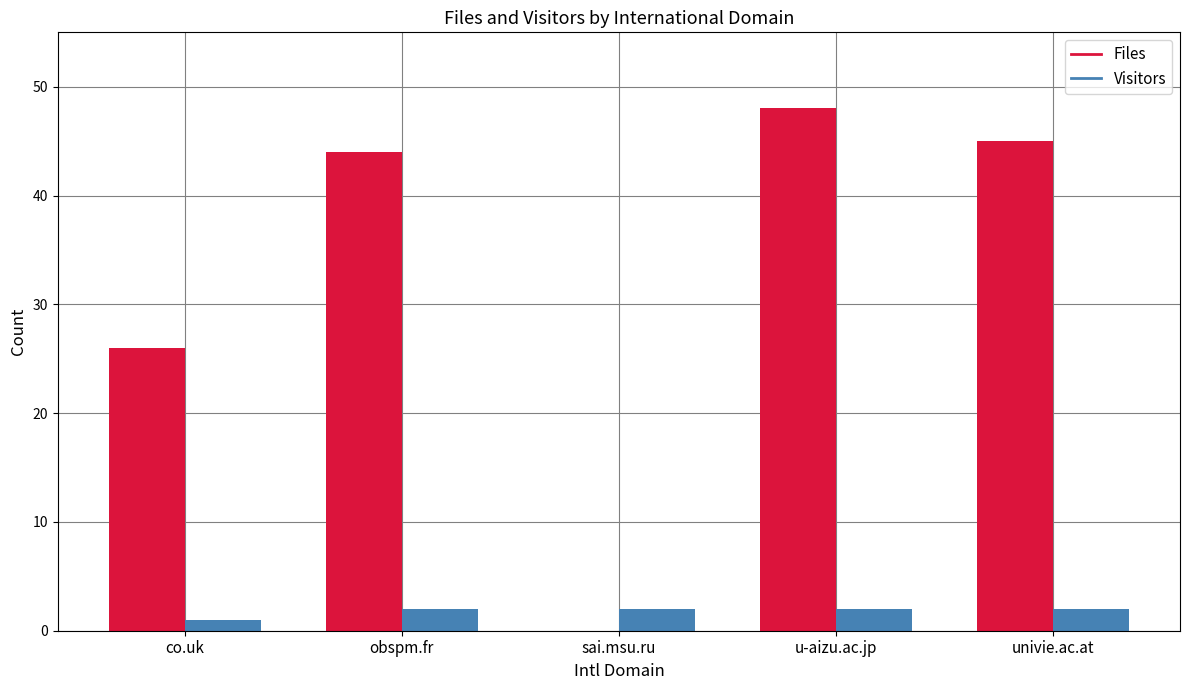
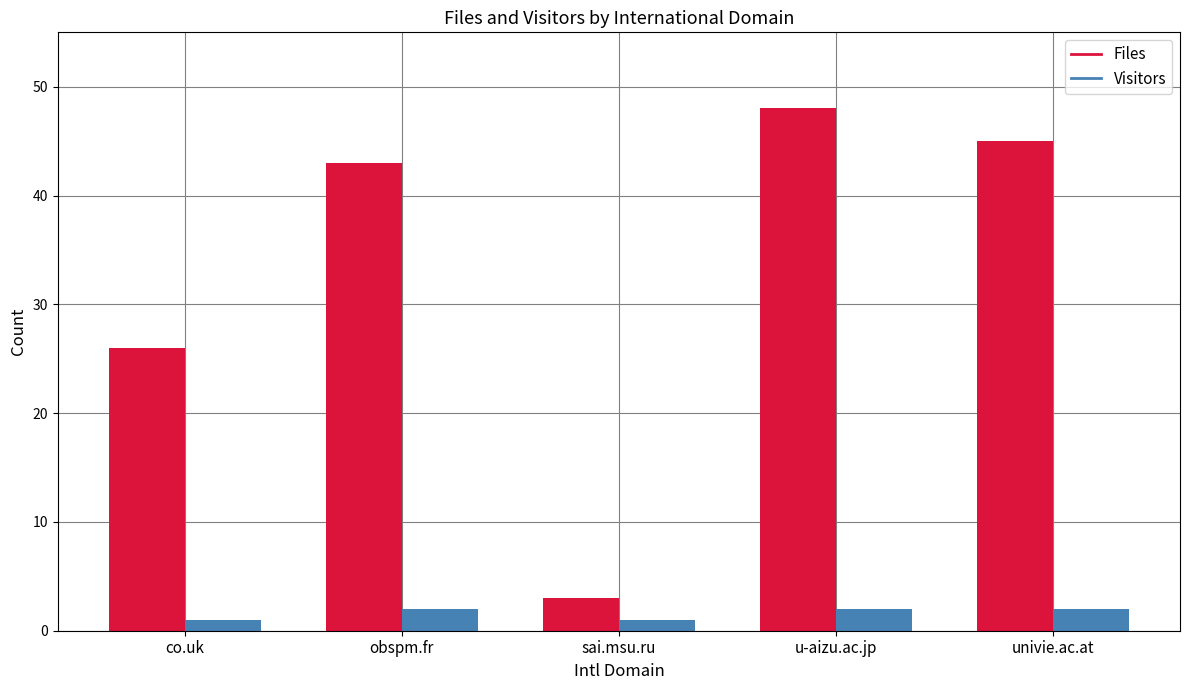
Files, obspm.fr: 44 -> 43
Files, sai.msu.ru: 0 -> 3
Visitors, sai.msu.ru: 2 -> 1
